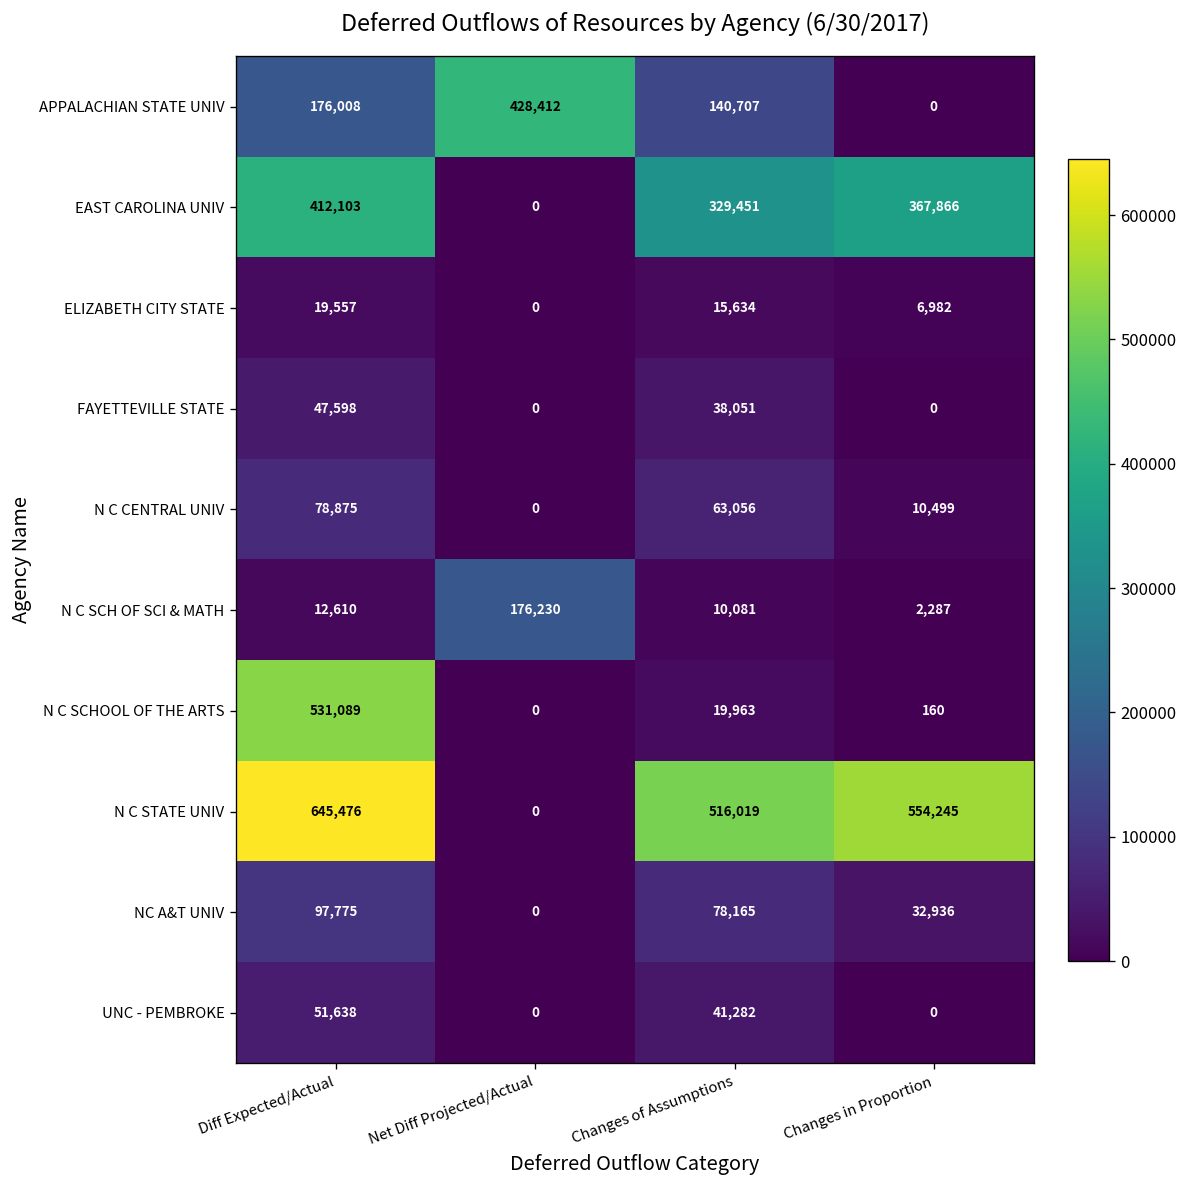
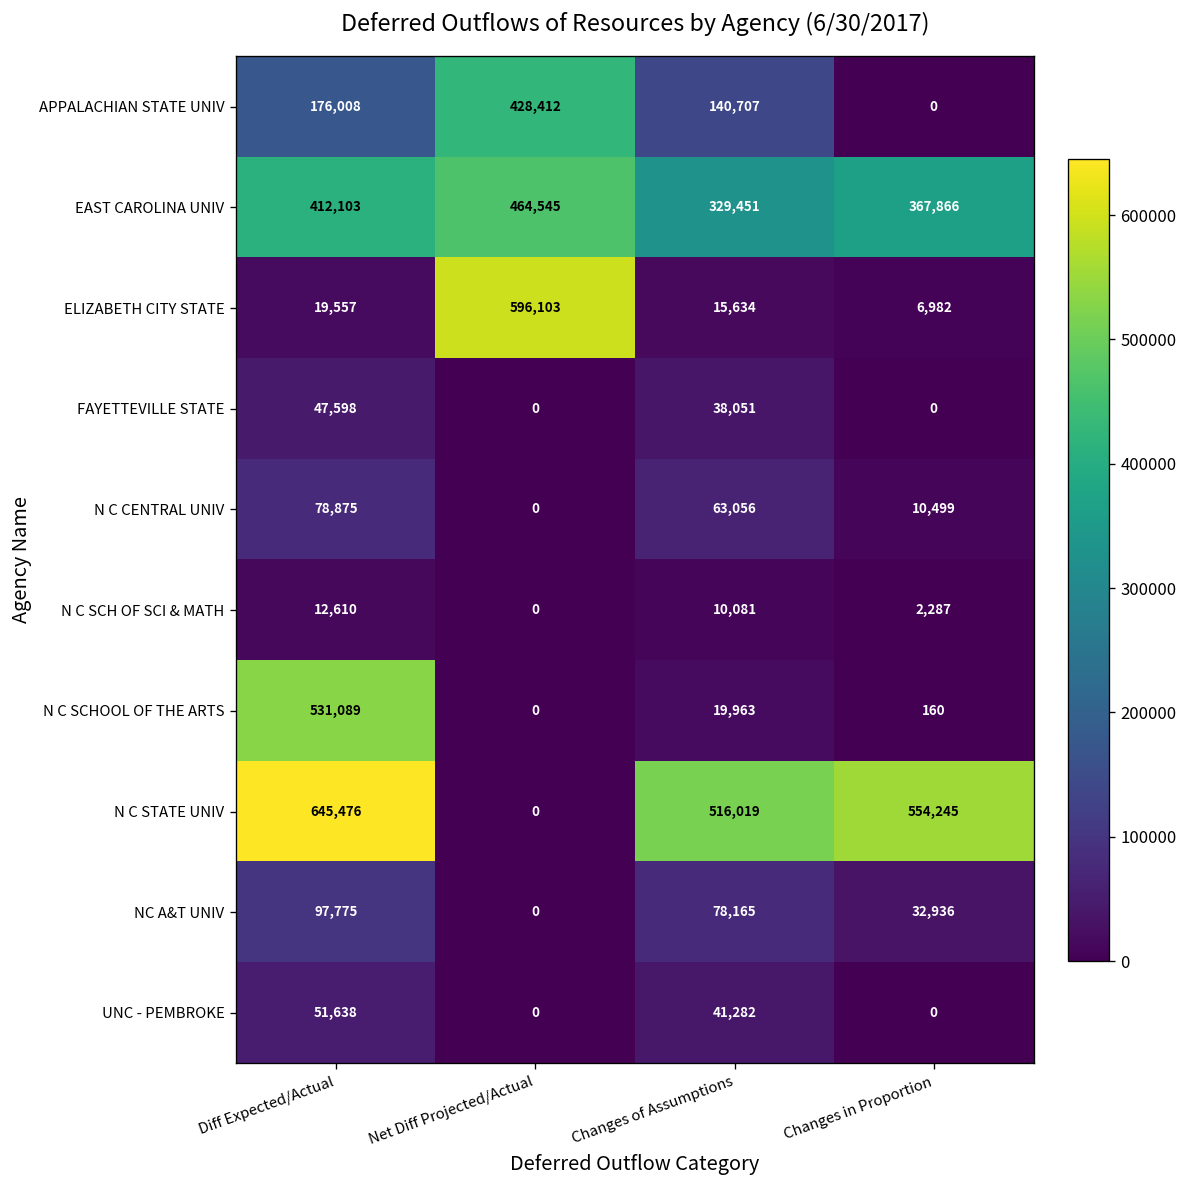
EAST CAROLINA UNIV, Net Diff Projected/Actual: 0 -> 464,545
ELIZABETH CITY STATE, Net Diff Projected/Actual: 0 -> 596,103
N C SCH OF SCI & MATH, Net Diff Projected/Actual: 176,230 -> 0
